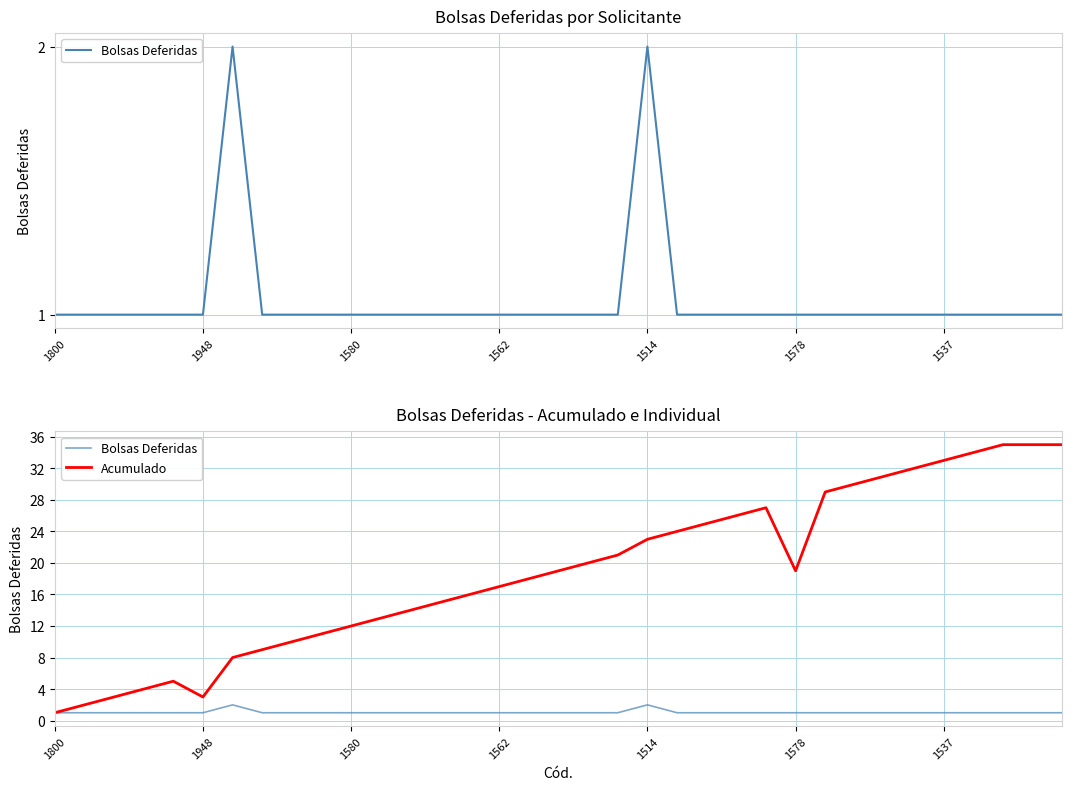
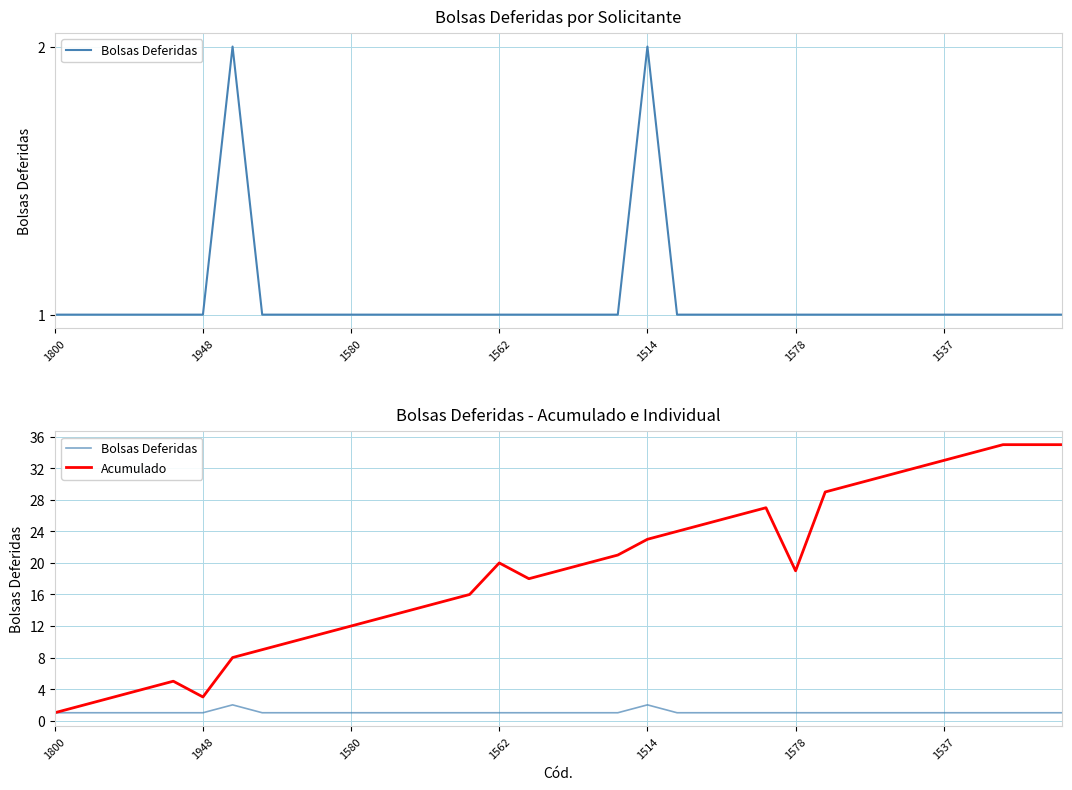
Bolsas Deferidas - Acumulado e Individual, Acumulado, 1562: 17 -> 20
